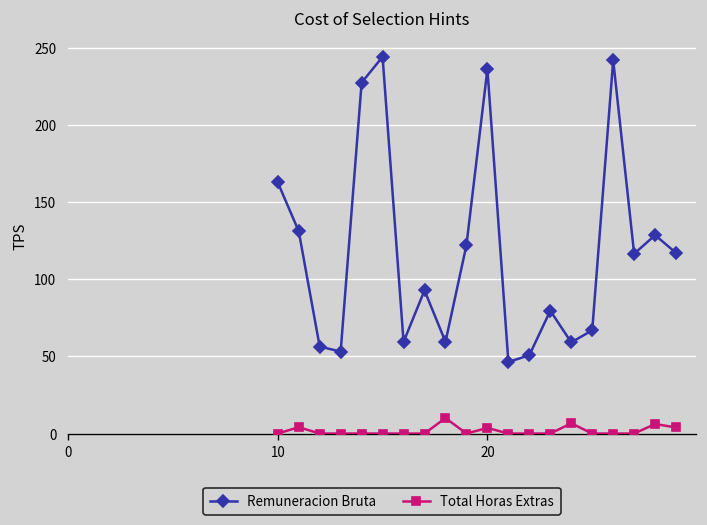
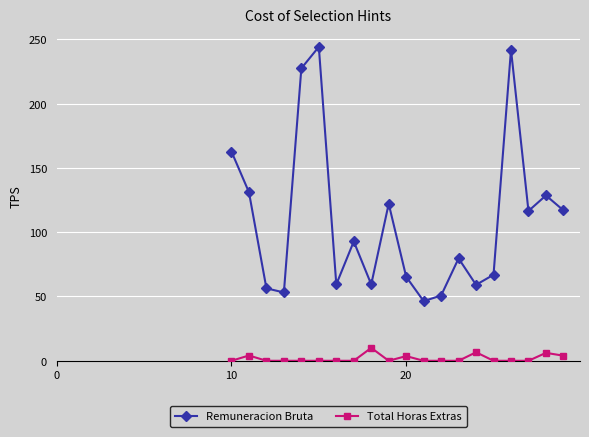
Remuneracion Bruta, 20: 236 -> 65
